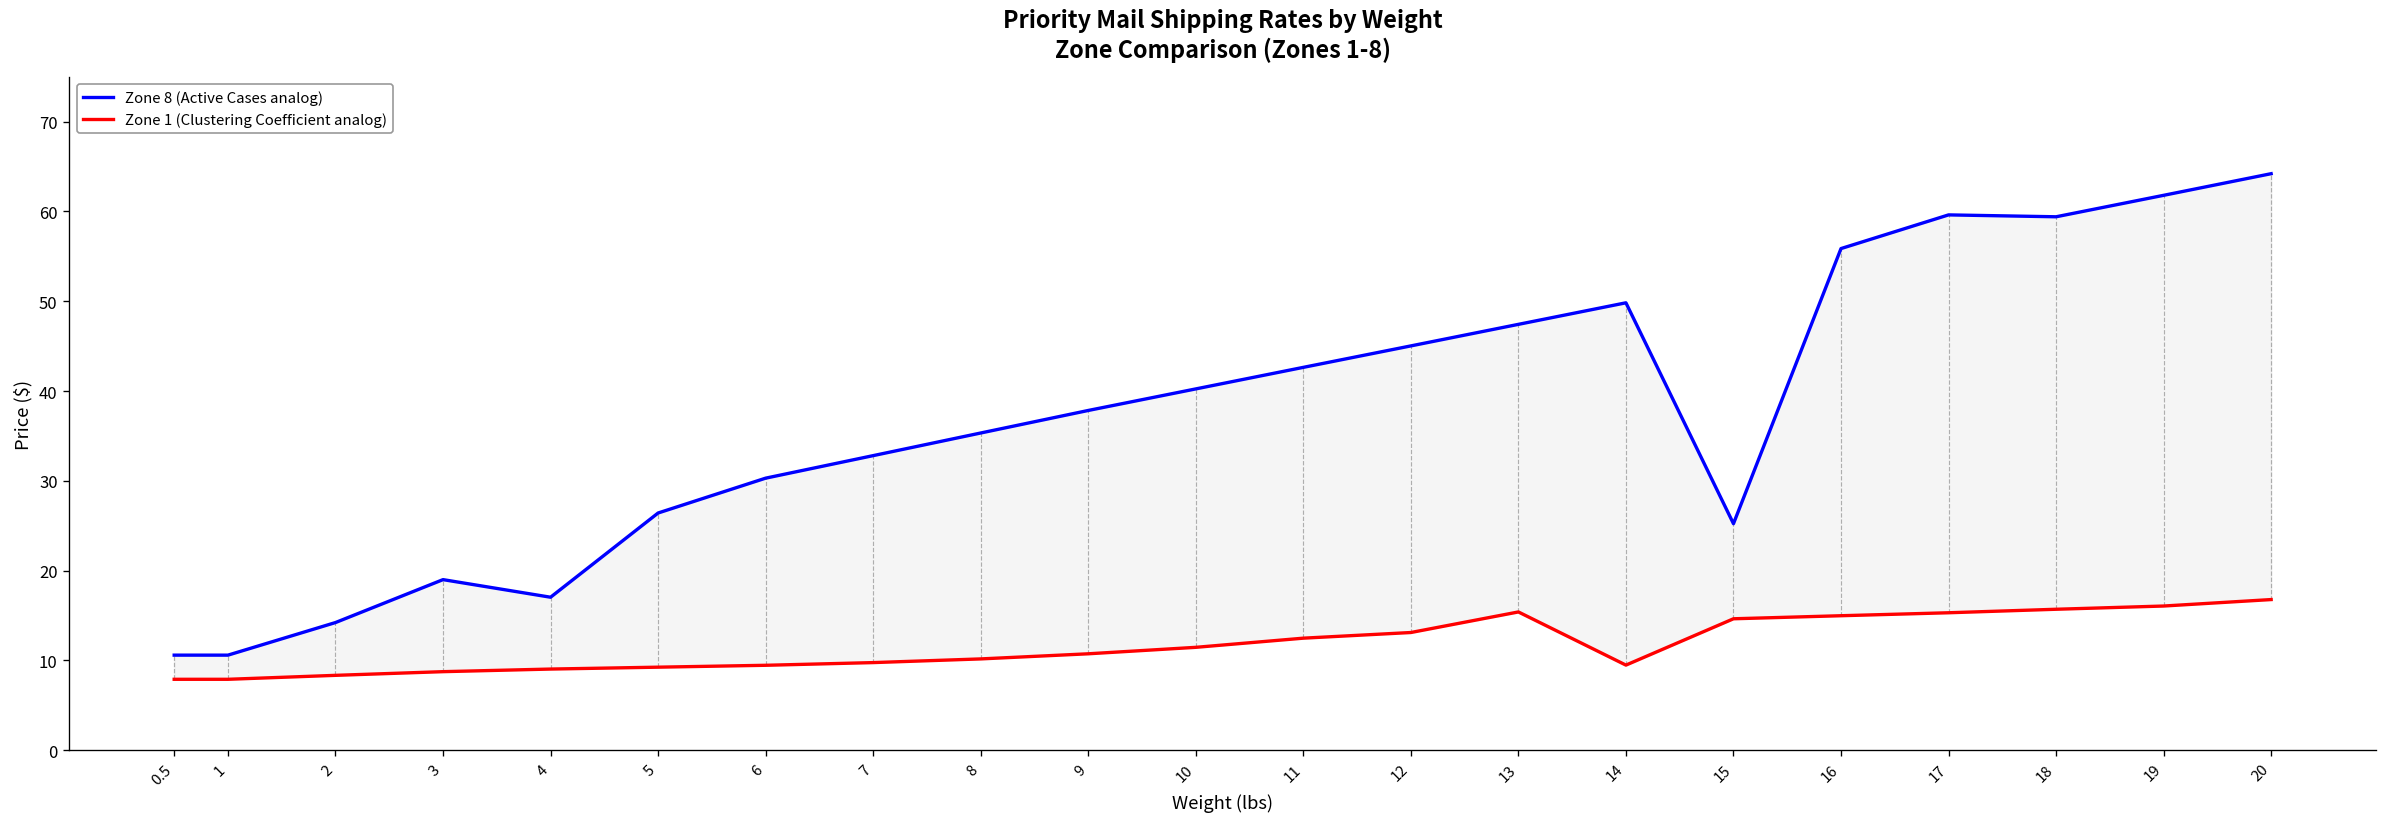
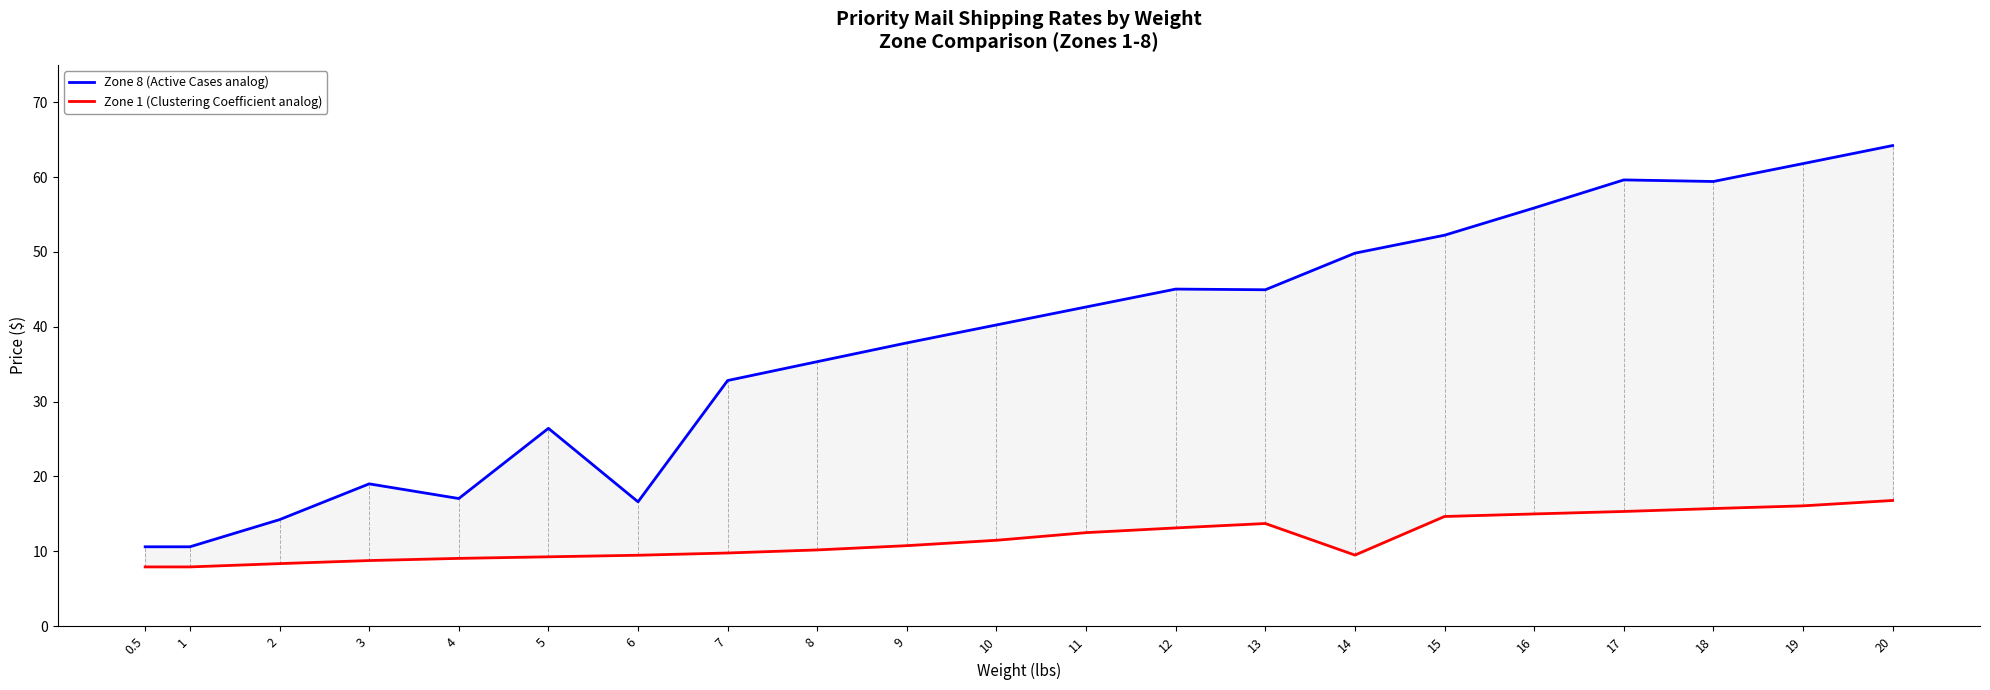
Zone 8 (Active Cases analog), 6: 30 -> 17
Zone 8 (Active Cases analog), 13: 47 -> 45
Zone 1 (Clustering Coefficient analog), 13: 15 -> 14
Zone 8 (Active Cases analog), 15: 25 -> 52
